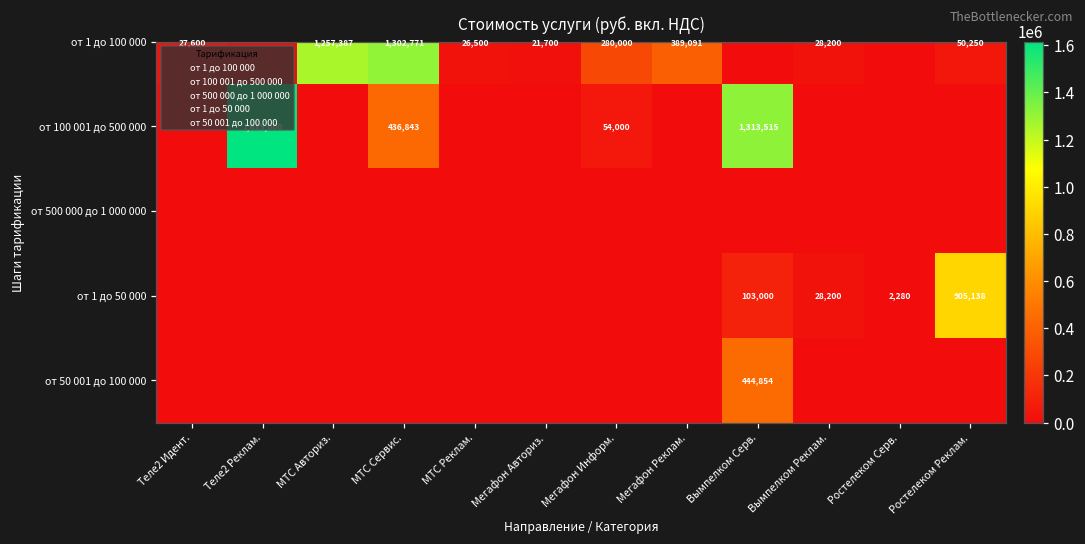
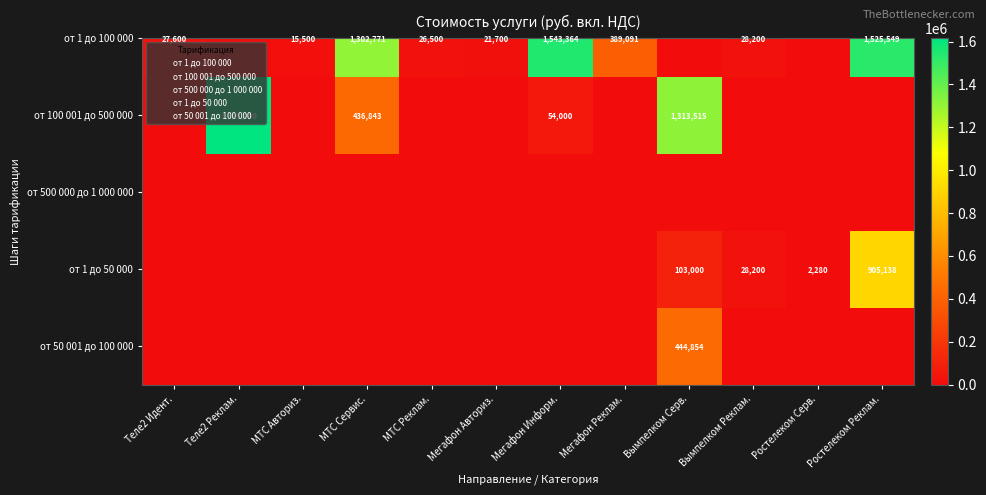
от 1 до 100 000, МТС Авториз.: 1,257,387 -> 15,500
от 1 до 100 000, Мегафон Информ.: 280,000 -> 1,543,364
от 1 до 100 000, Ростелеком Реклам.: 50,250 -> 1,525,549
